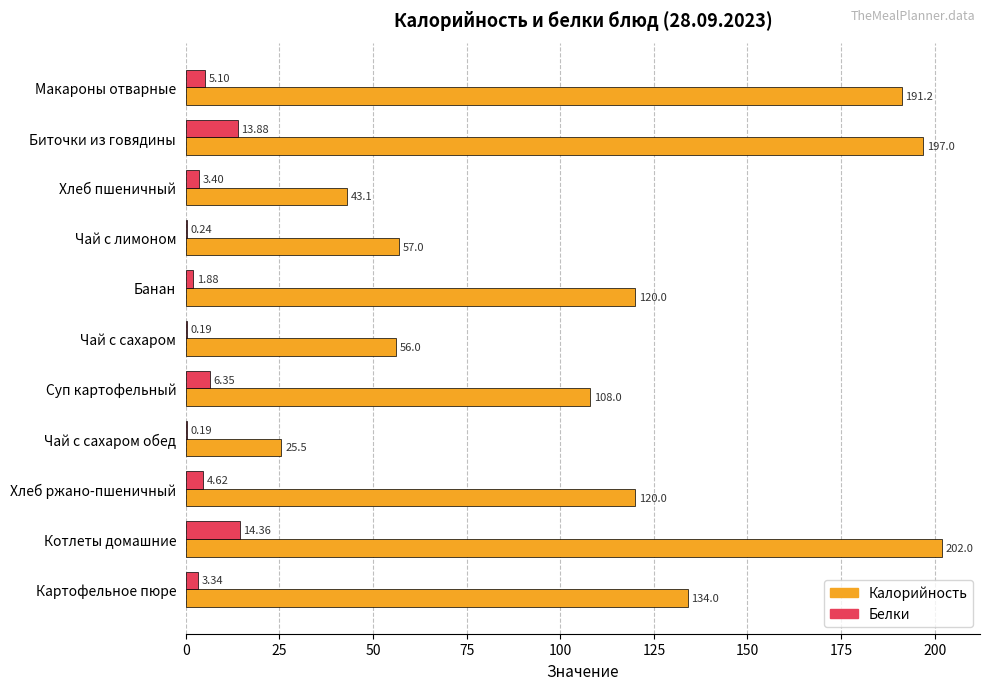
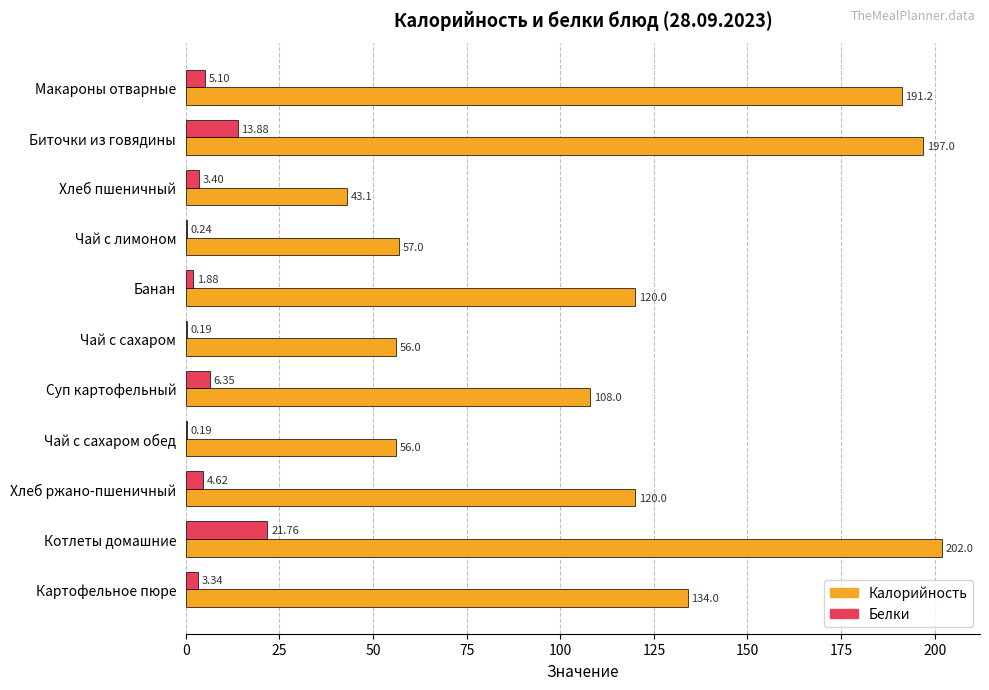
Калорийность, Чай с сахаром обед: 25.5 -> 56.0
Белки, Котлеты домашние: 14.36 -> 21.76
